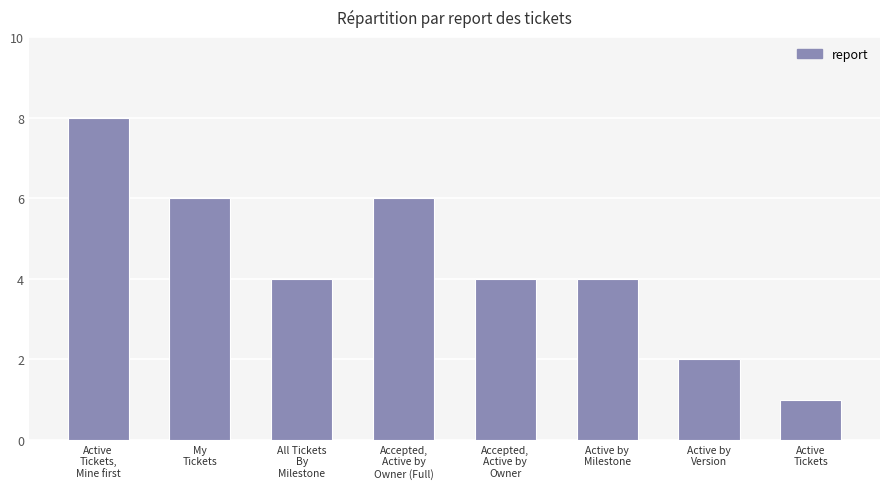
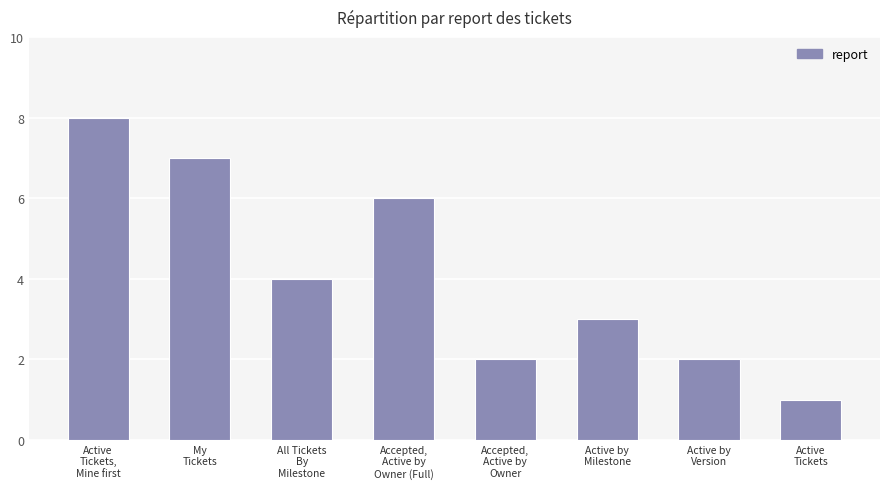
My Tickets: 6 -> 7
Accepted, Active by Owner: 4 -> 2
Active by Milestone: 4 -> 3
